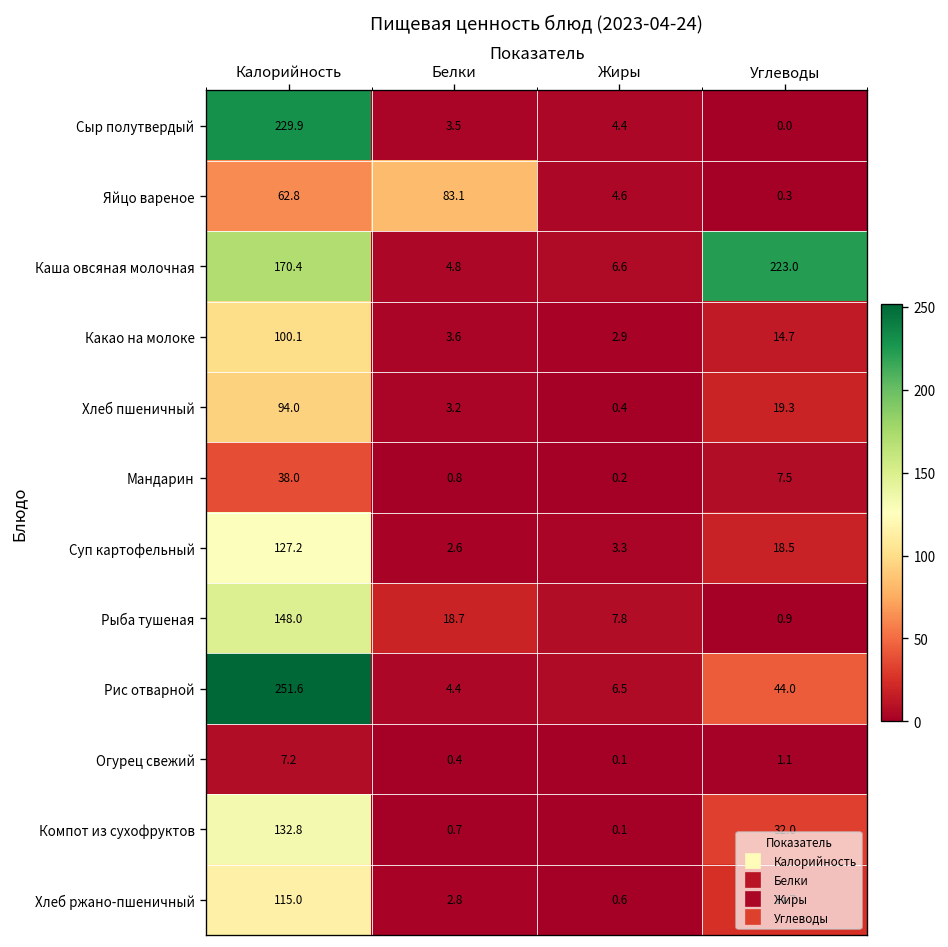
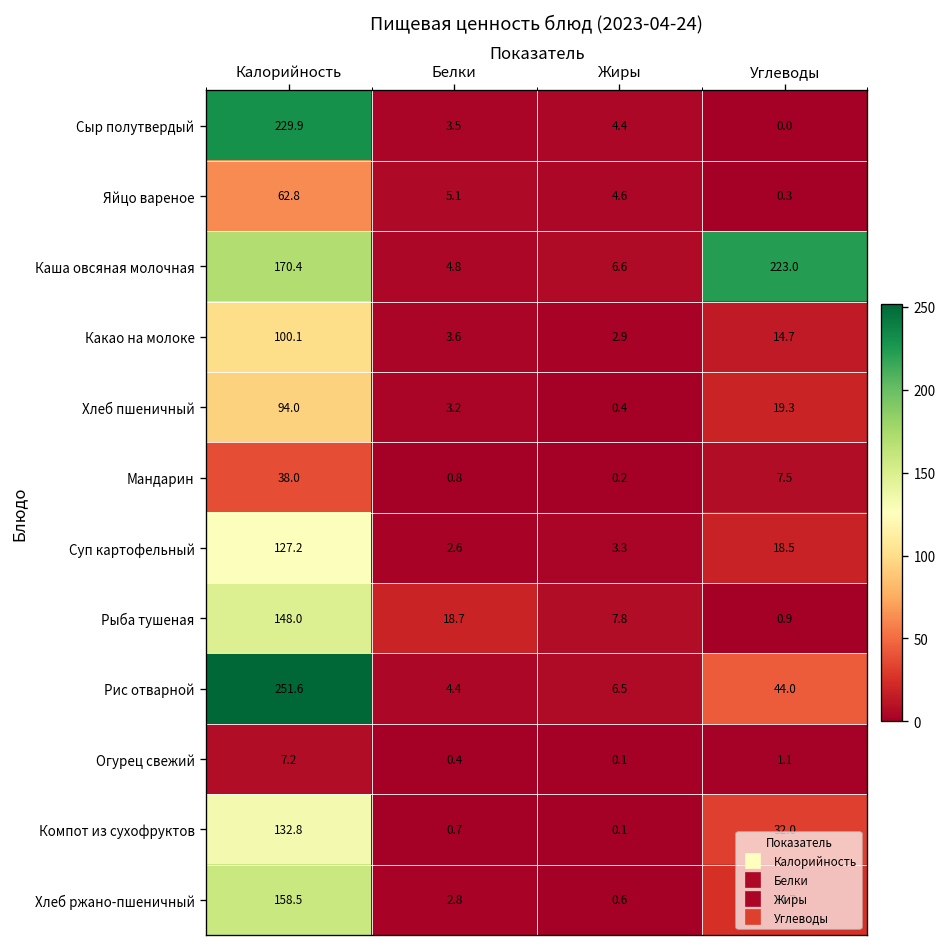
Яйцо вареное, Белки: 83.1 -> 5.1
Хлеб ржано-пшеничный, Калорийность: 115.0 -> 158.5
